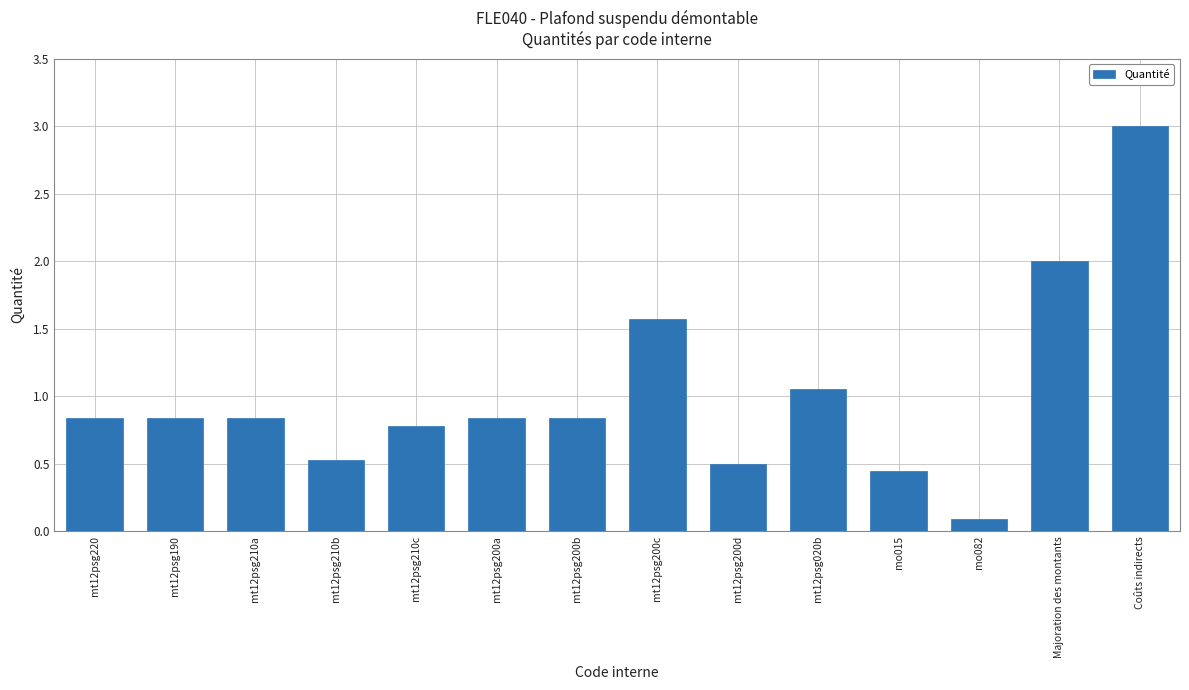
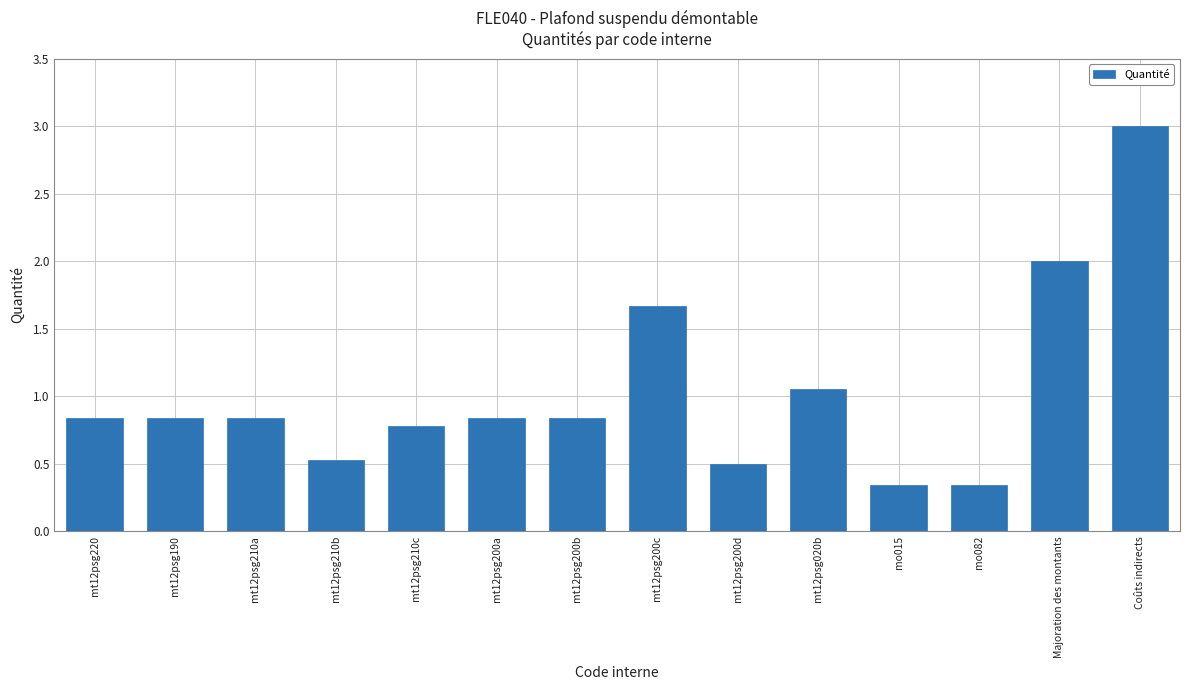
mt12psg200c: 1.57 -> 1.67
mo015: 0.44 -> 0.34
mo082: 0.09 -> 0.34
